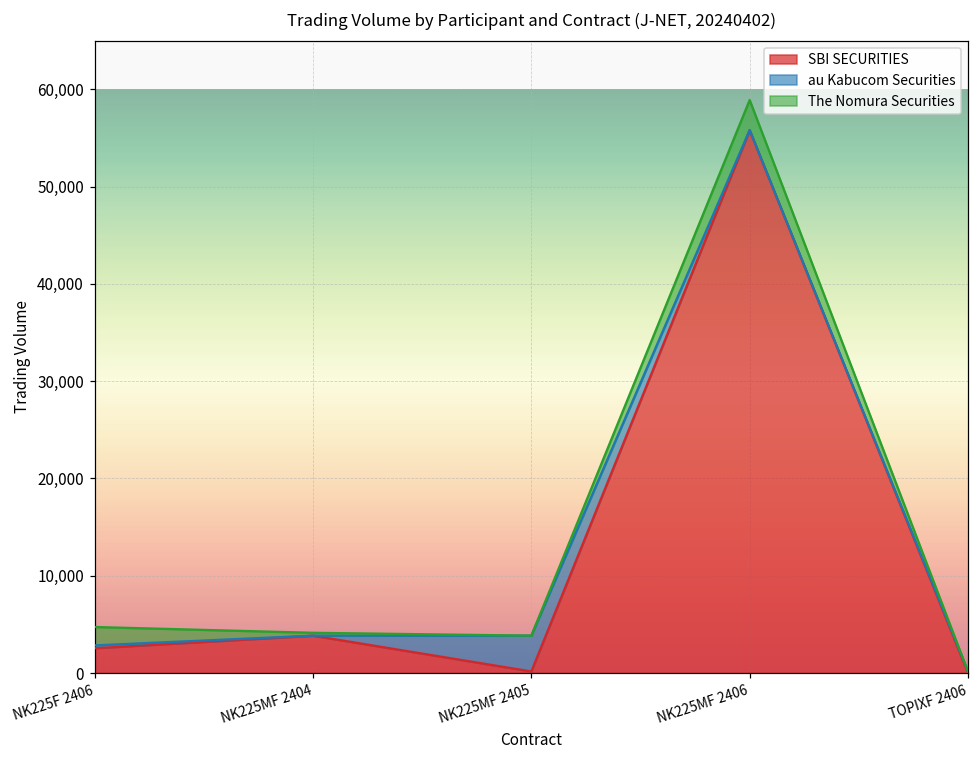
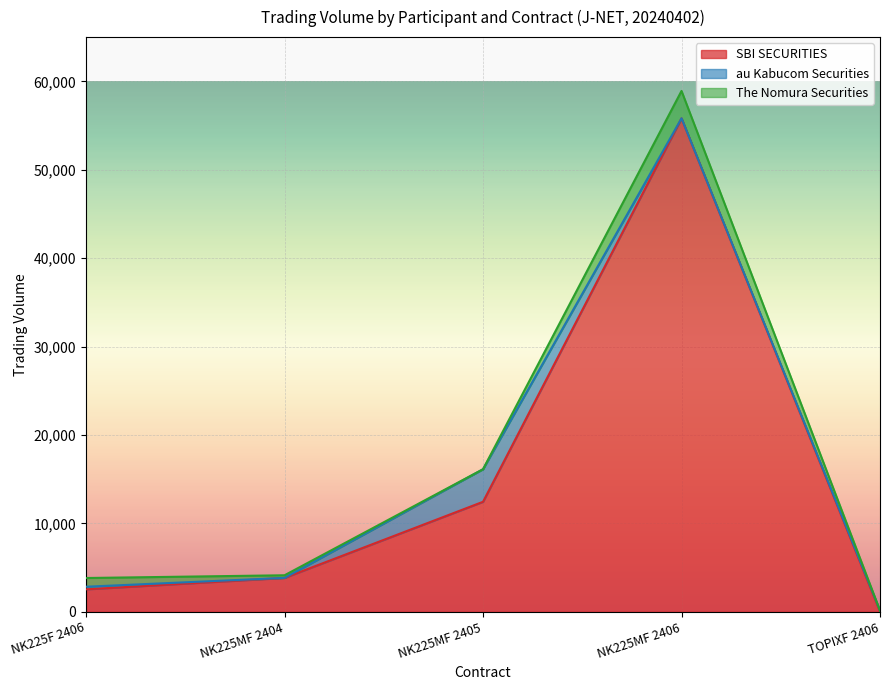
The Nomura Securities, NK225F 2406: 2,000 -> 1,000
SBI SECURITIES, NK225MF 2405: 0 -> 12,000
